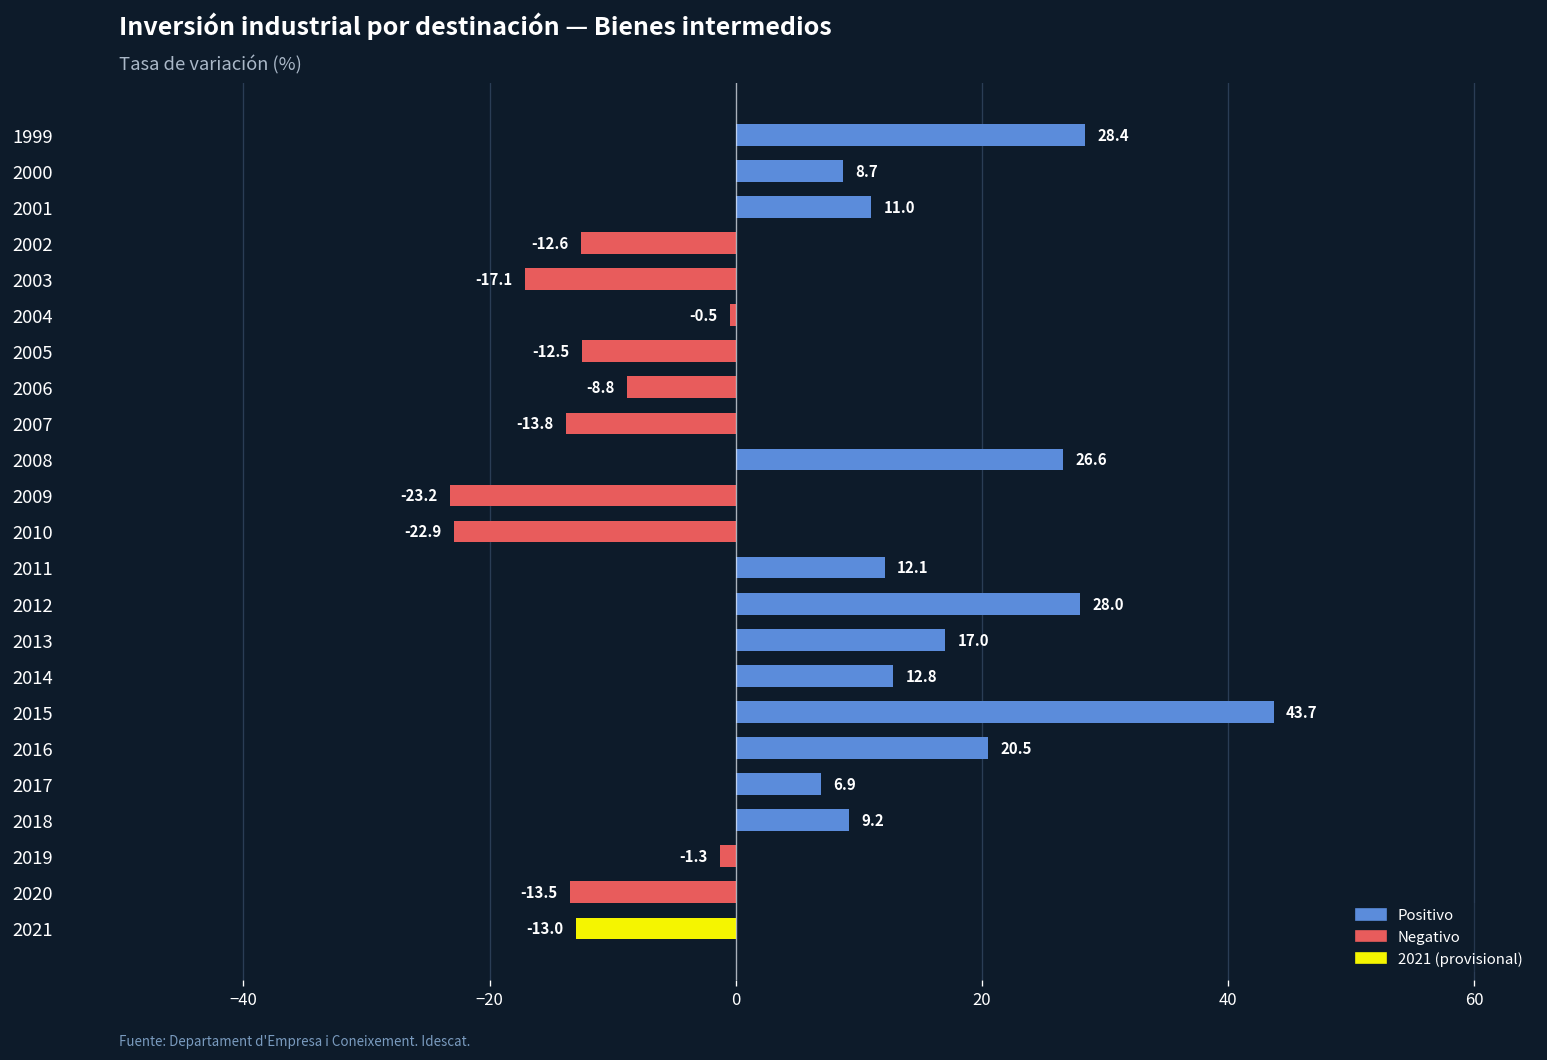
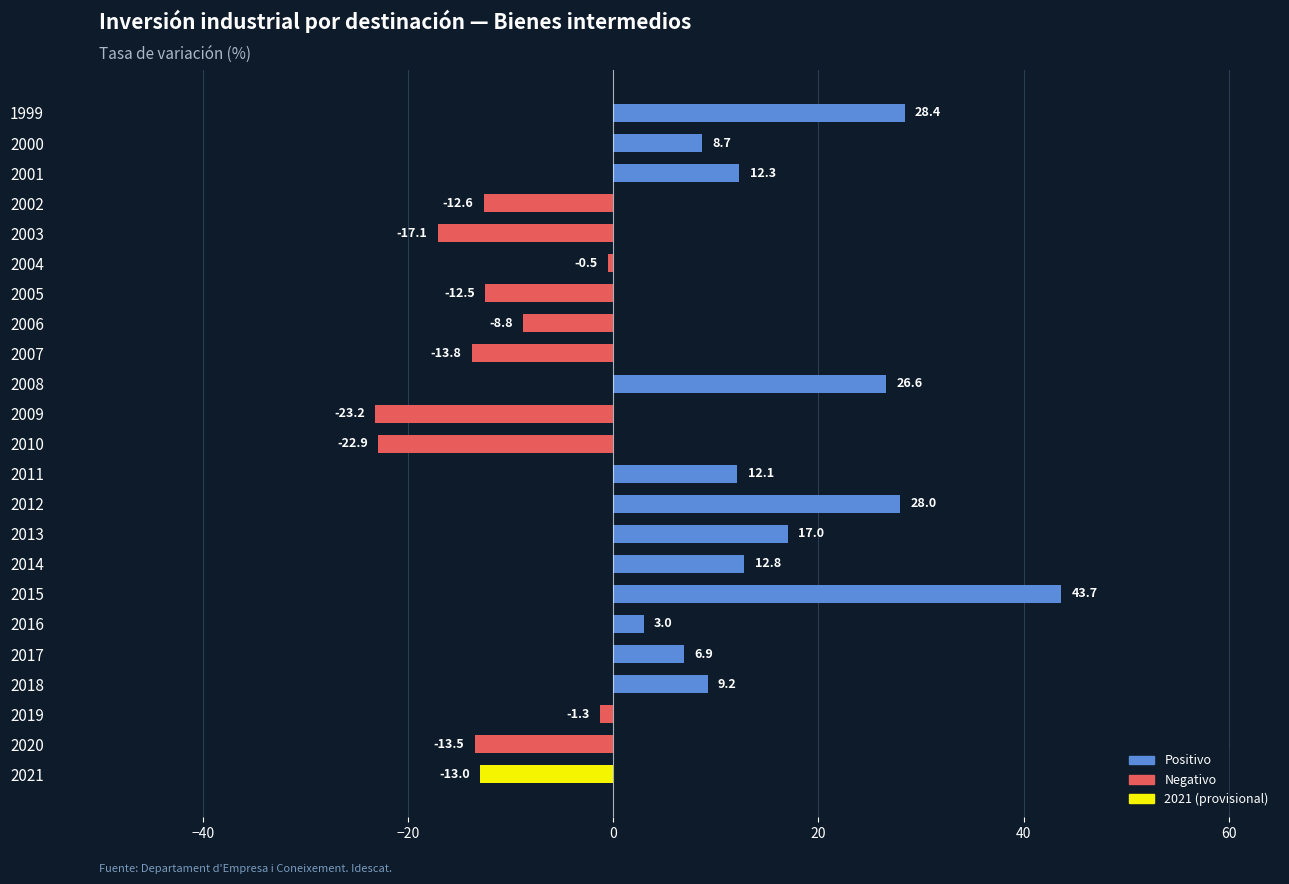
2001: 11.0 -> 12.3
2016: 20.5 -> 3.0
